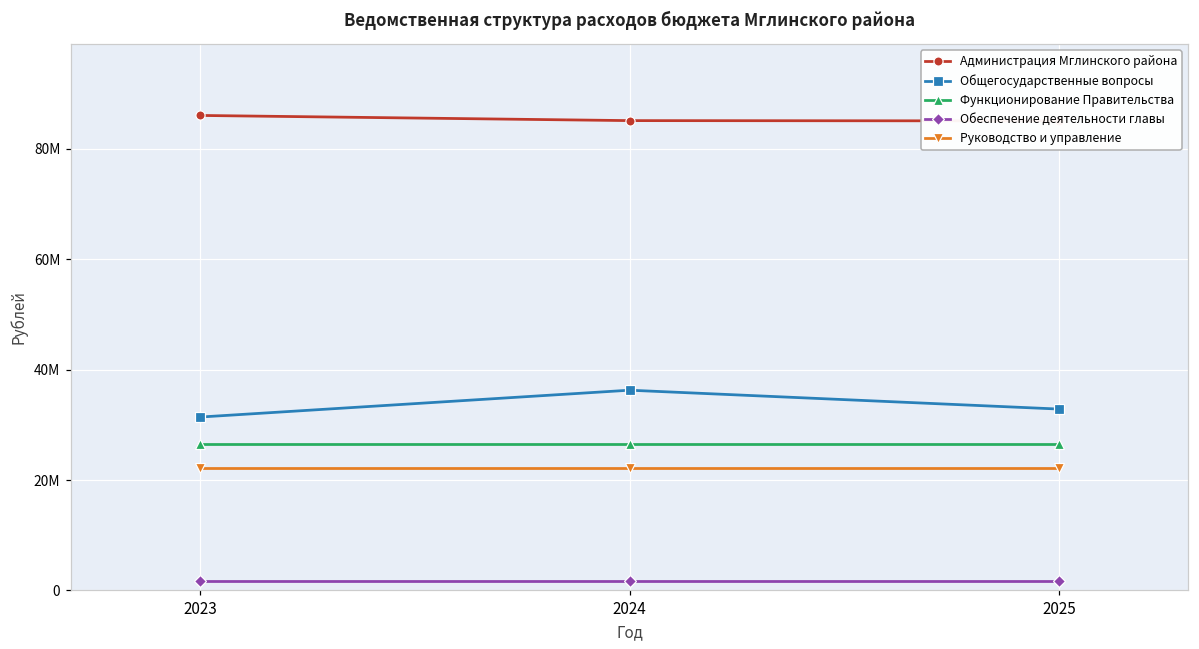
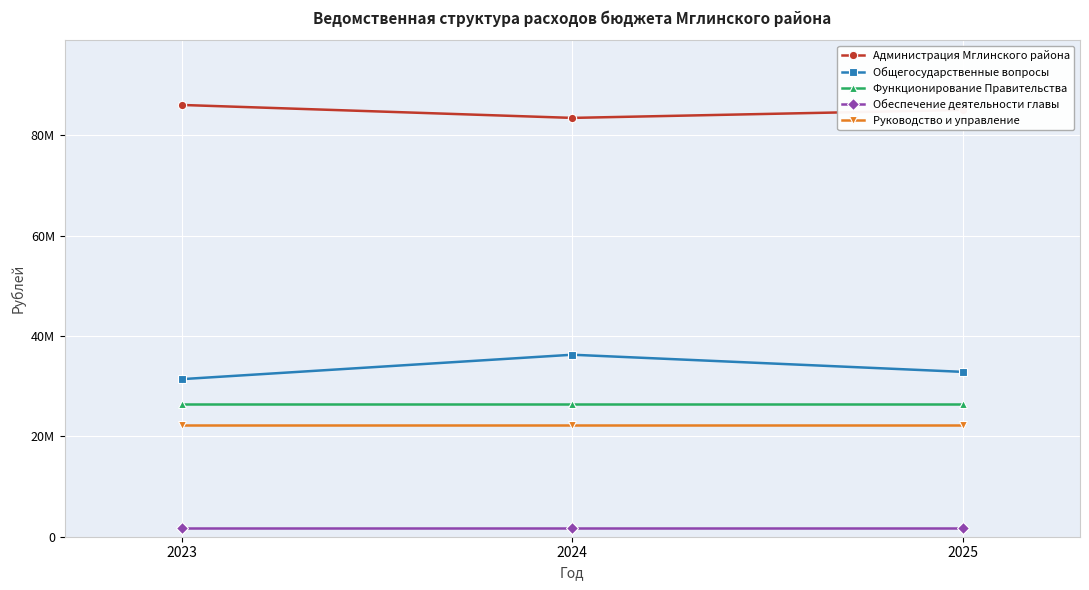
Администрация Мглинского района, 2024: 85000000 -> 83000000
